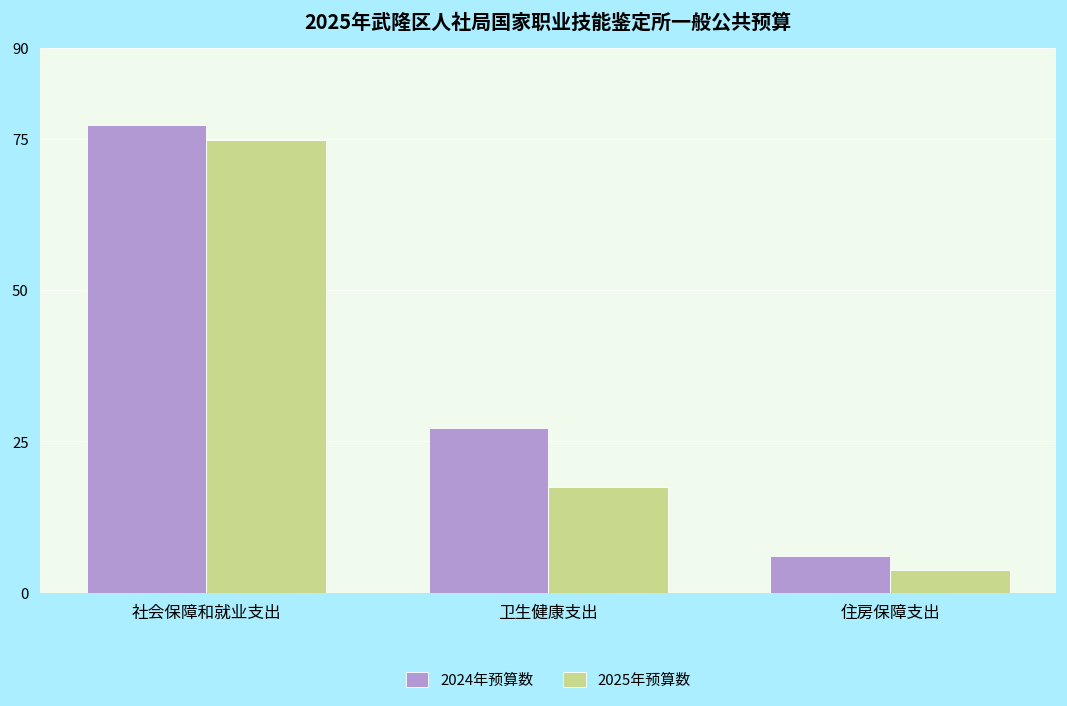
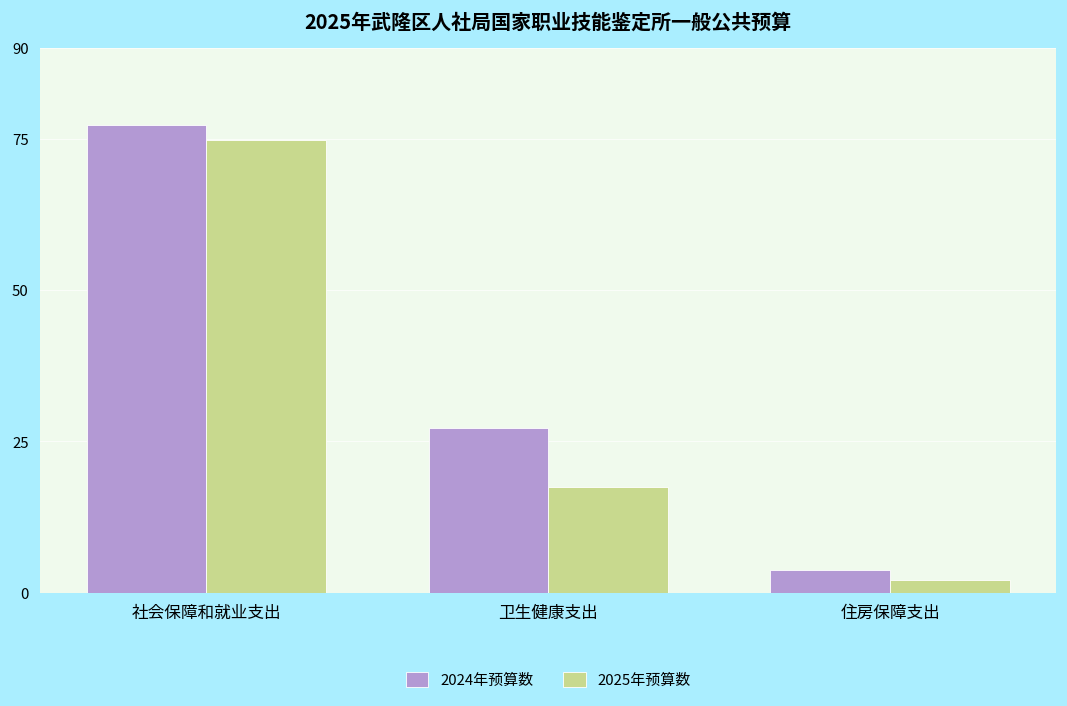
2024年预算数, 住房保障支出: 6 -> 4
2025年预算数, 住房保障支出: 4 -> 2
